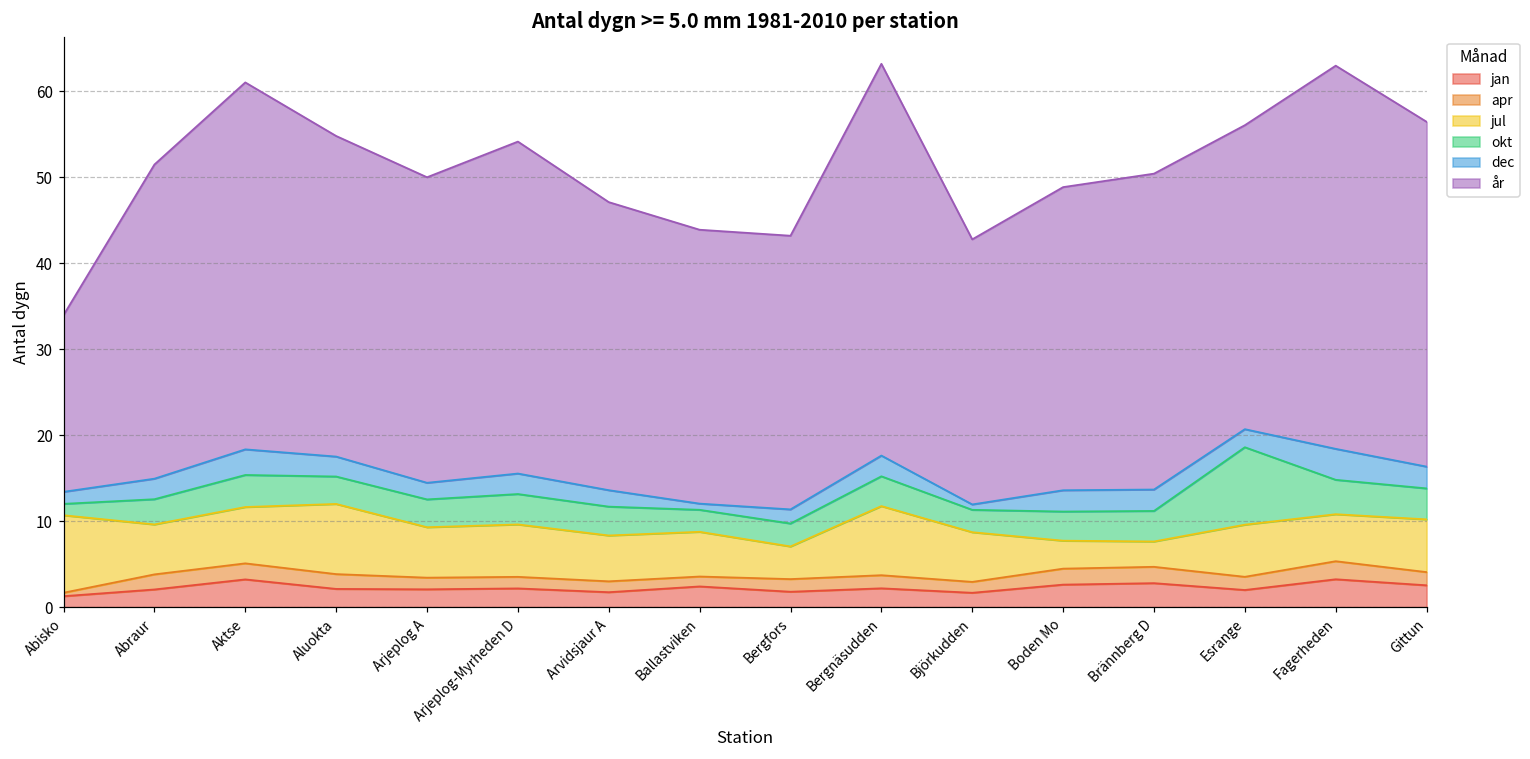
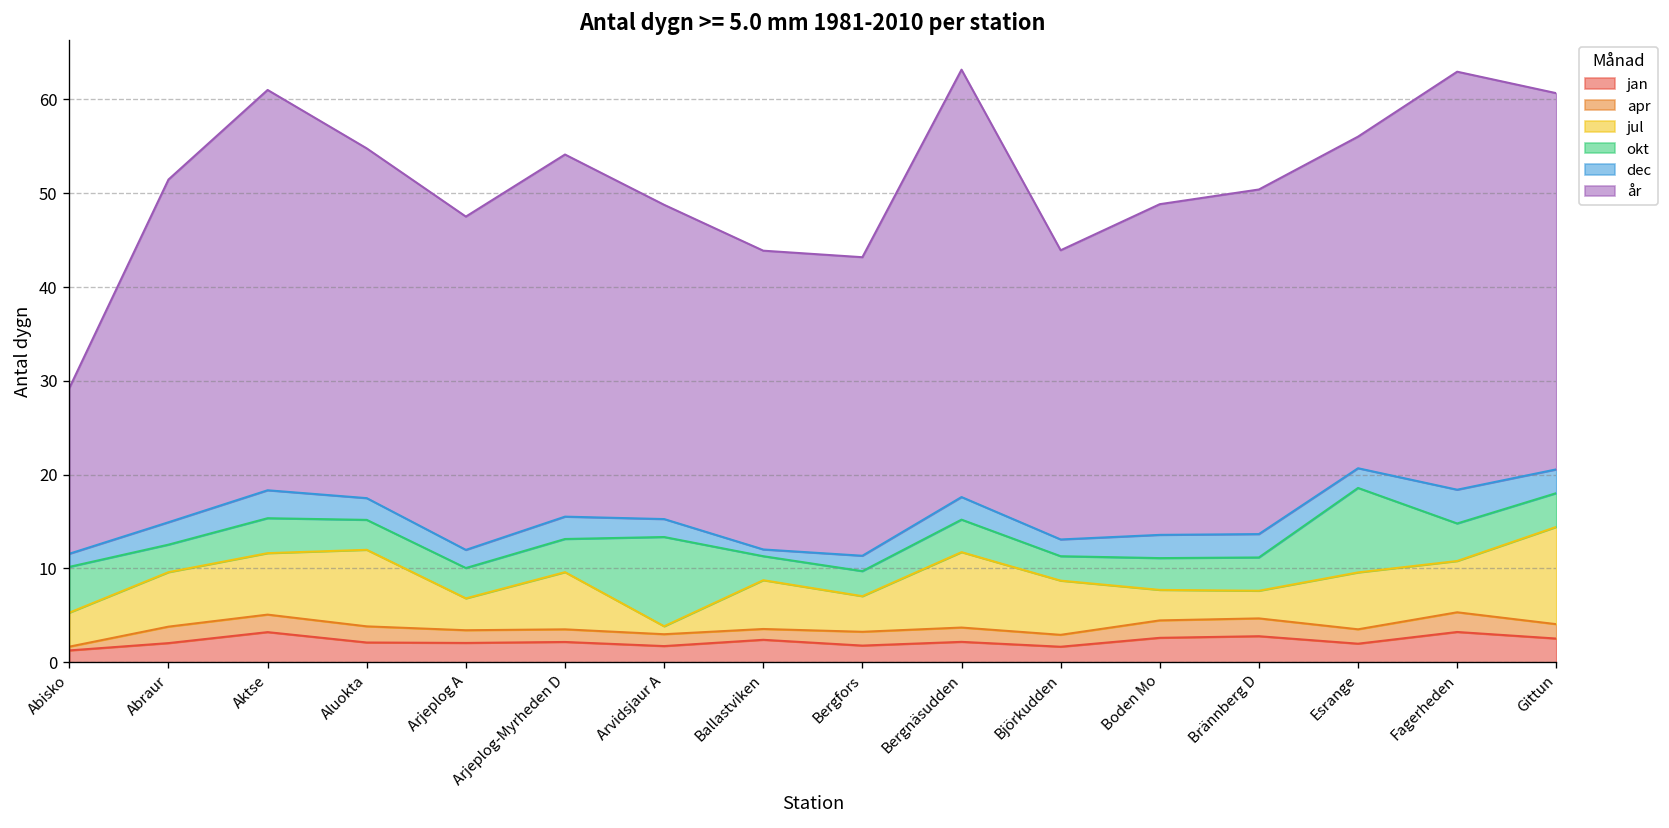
jul, Abisko: 9 -> 4
okt, Abisko: 1 -> 5
år, Abisko: 21 -> 18
jul, Arjeplog A: 6 -> 3
jul, Arvidsjaur A: 5 -> 1
okt, Arvidsjaur A: 3 -> 10
dec, Björkudden: 1 -> 2
jul, Gittun: 6 -> 10
